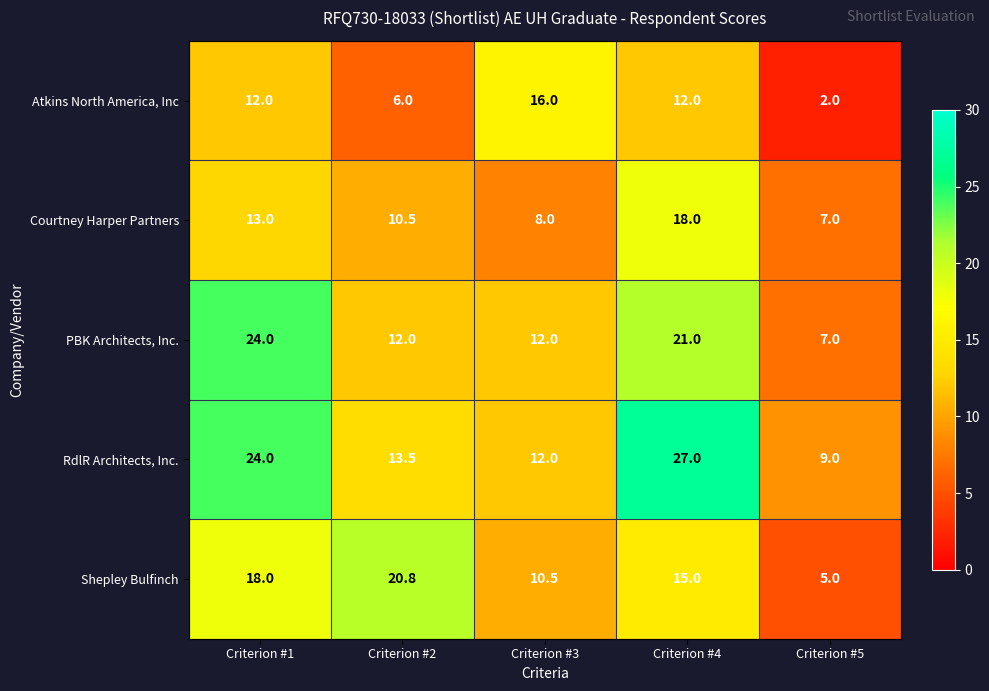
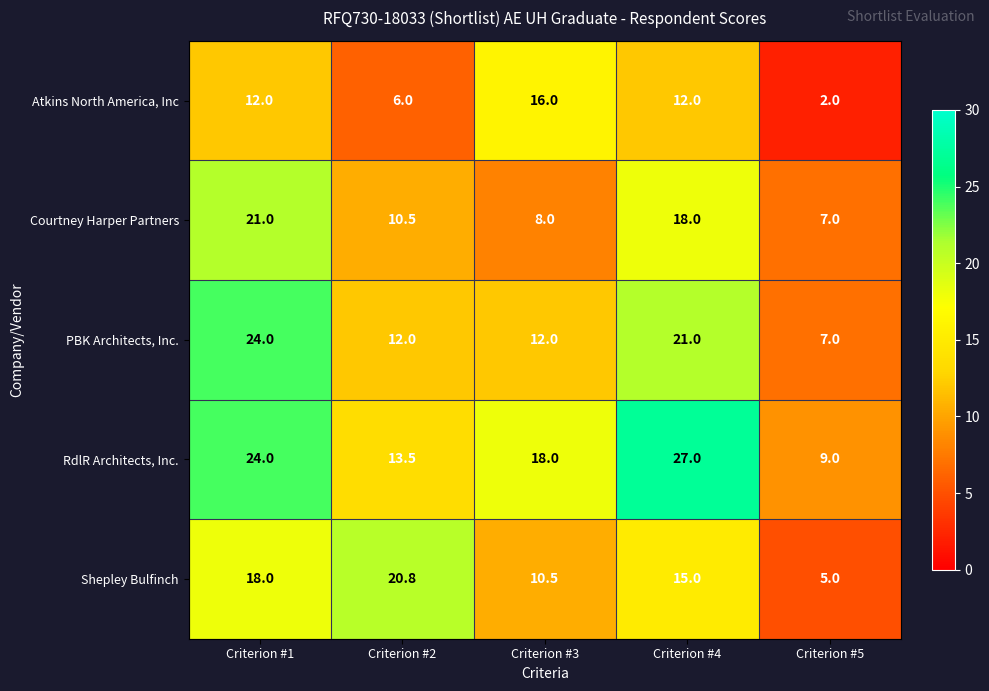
Courtney Harper Partners, Criterion #1: 13.0 -> 21.0
RdlR Architects, Inc., Criterion #3: 12.0 -> 18.0
